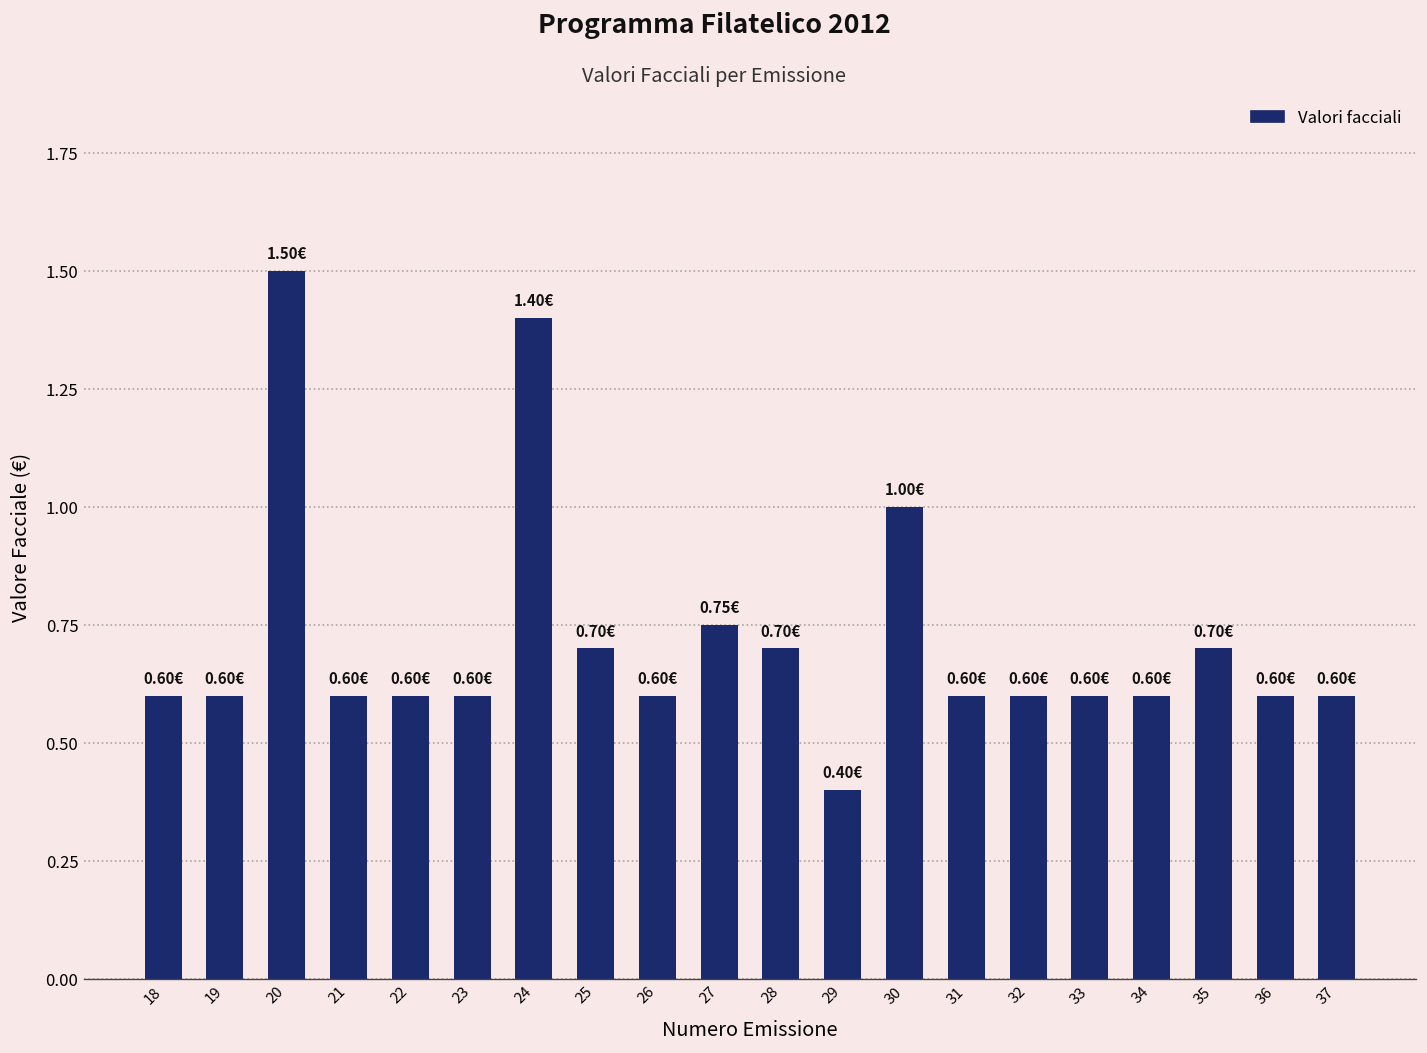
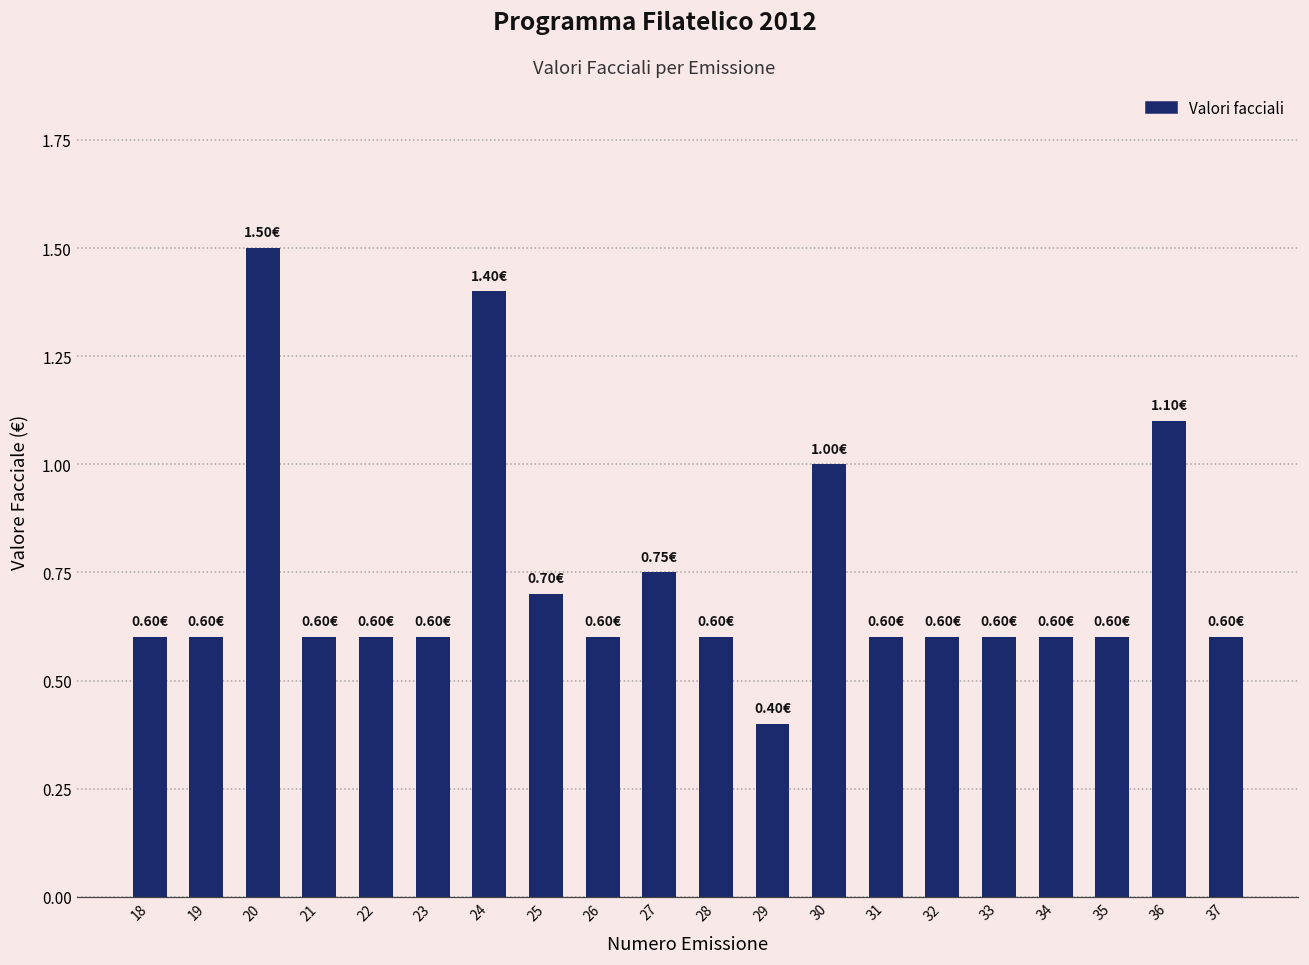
28: 0.70€ -> 0.60€
35: 0.70€ -> 0.60€
36: 0.60€ -> 1.10€
